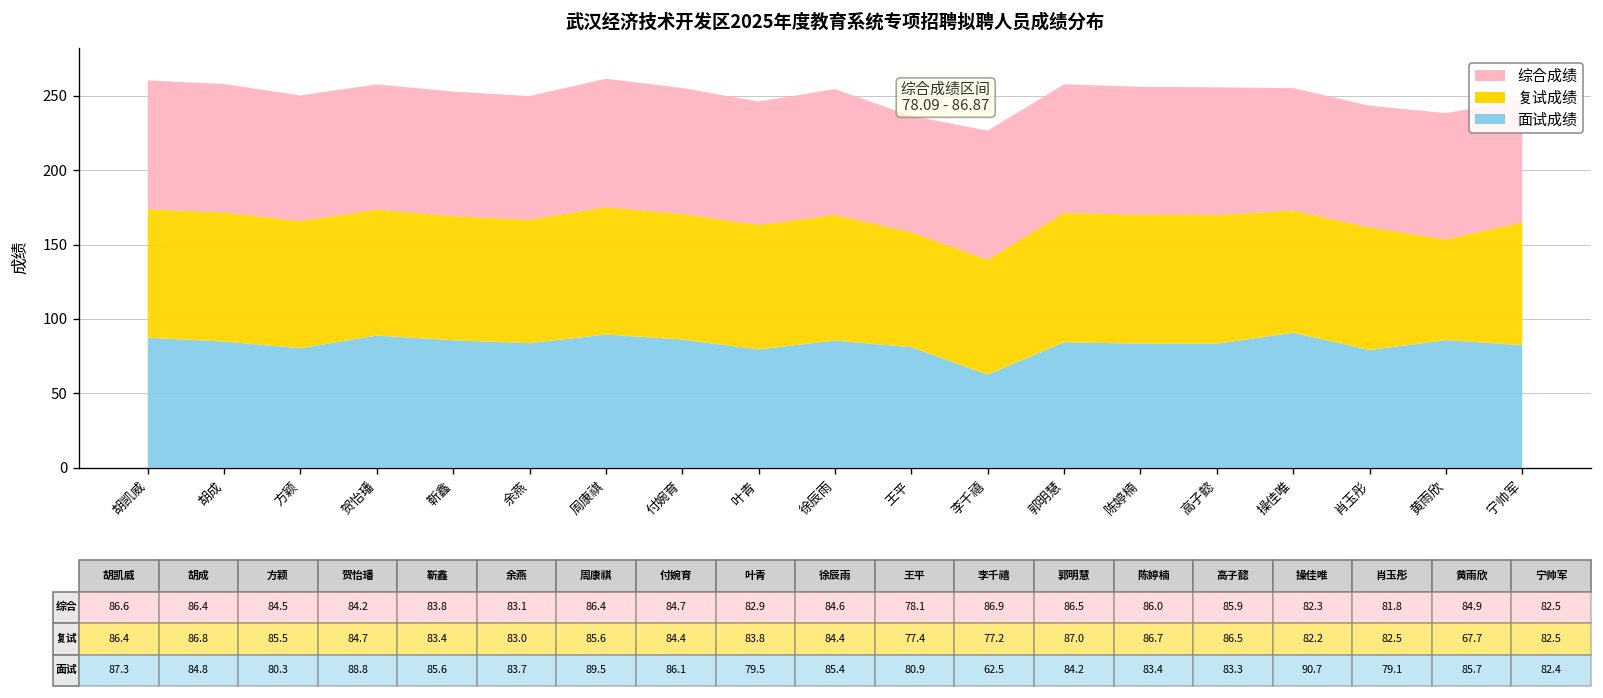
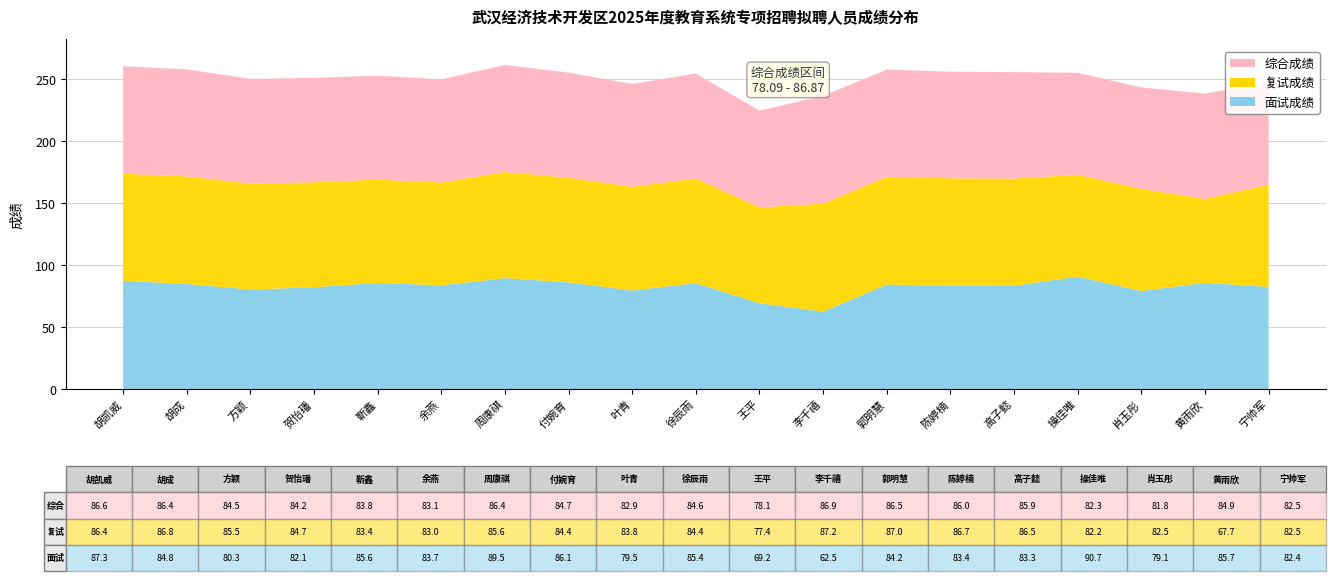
面试成绩, 贺怡璠: 88.8 -> 82.1
面试成绩, 王平: 80.9 -> 69.2
复试成绩, 李千禧: 77.2 -> 87.2
